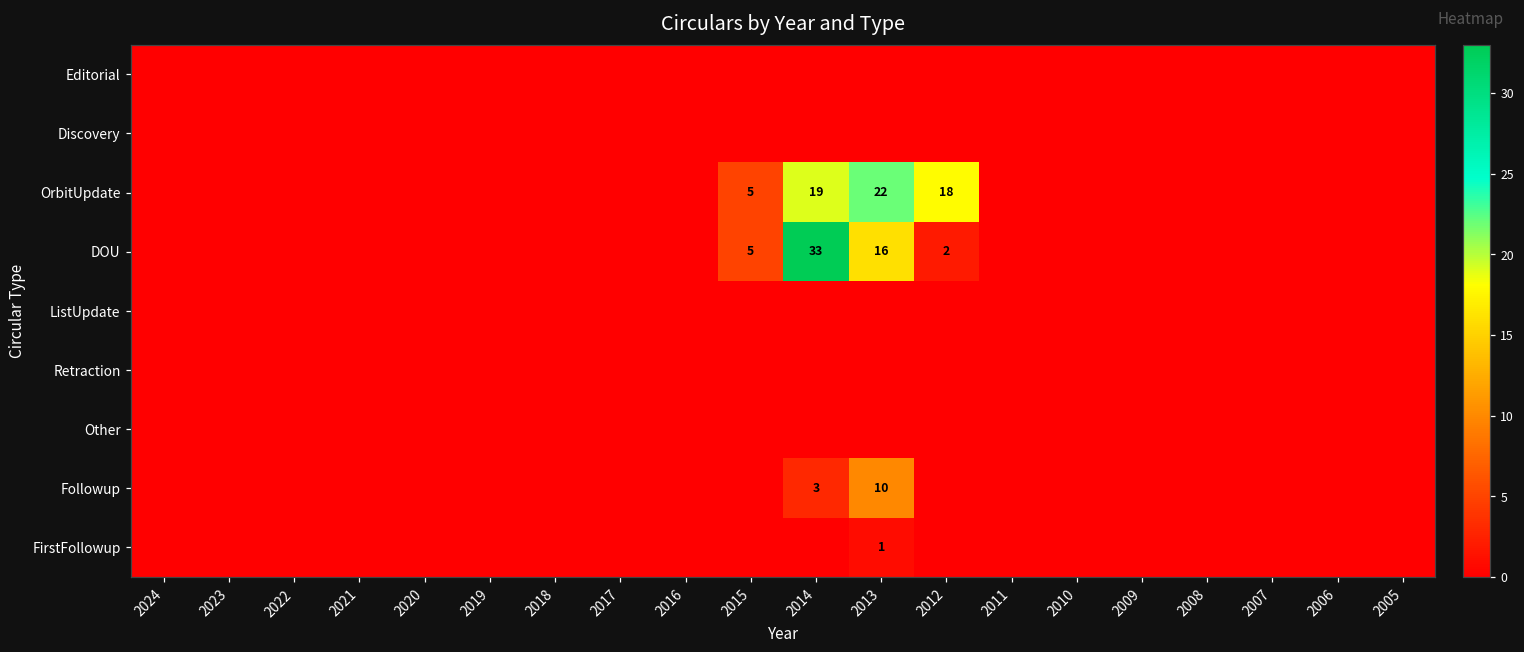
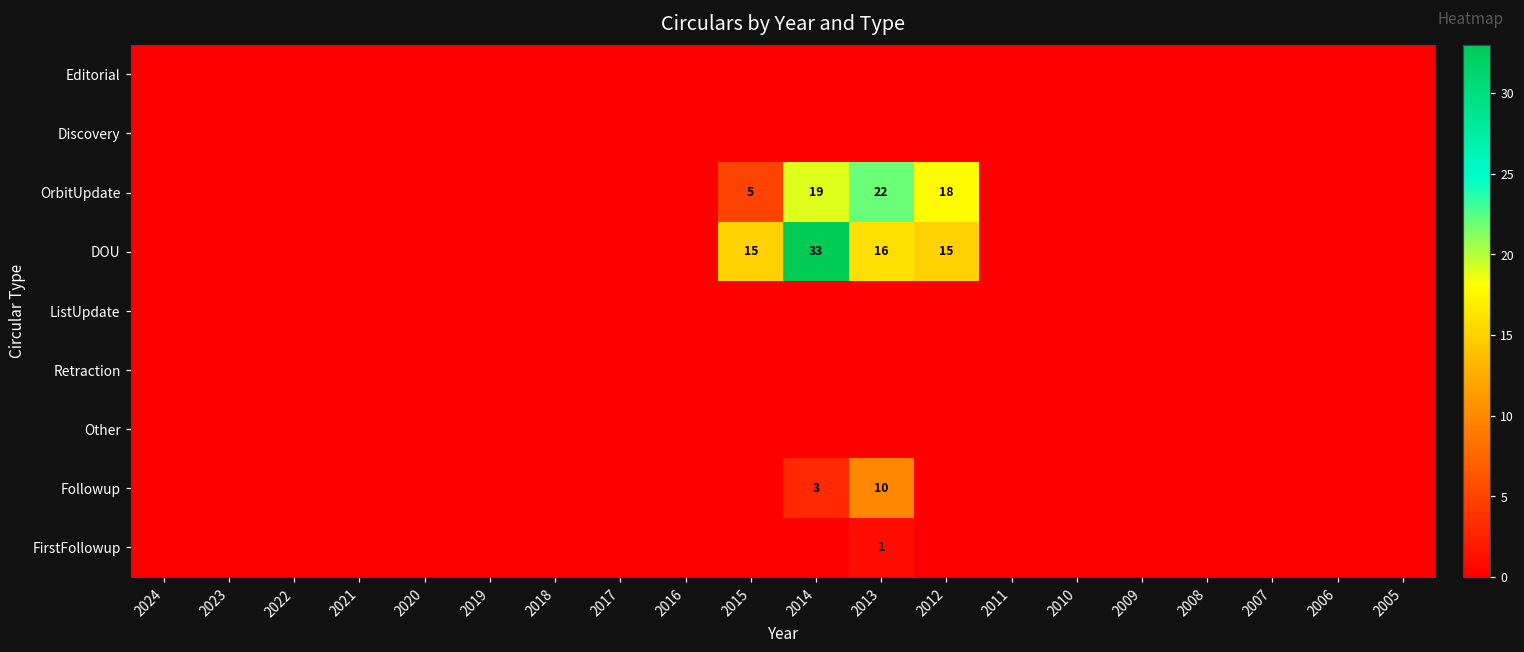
DOU, 2015: 5 -> 15
DOU, 2012: 2 -> 15
